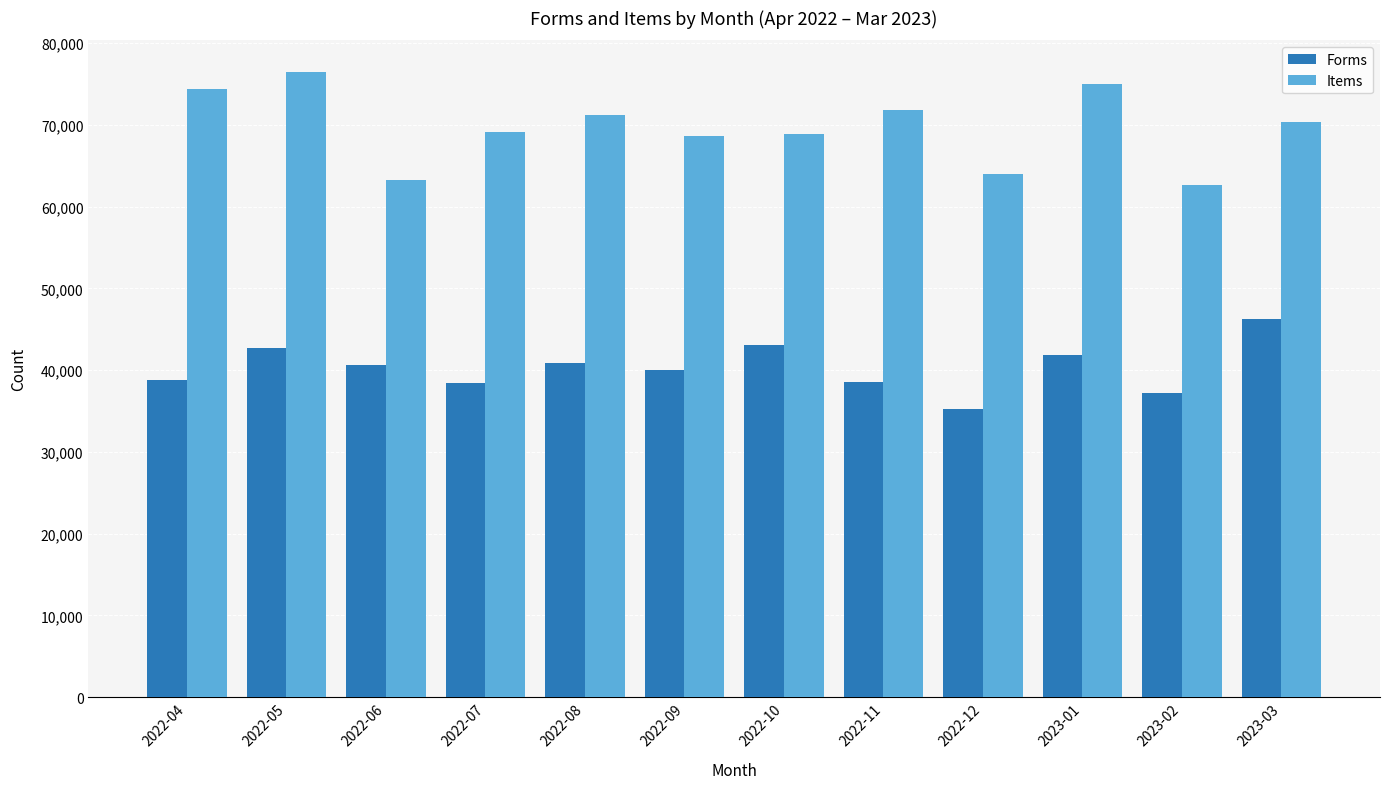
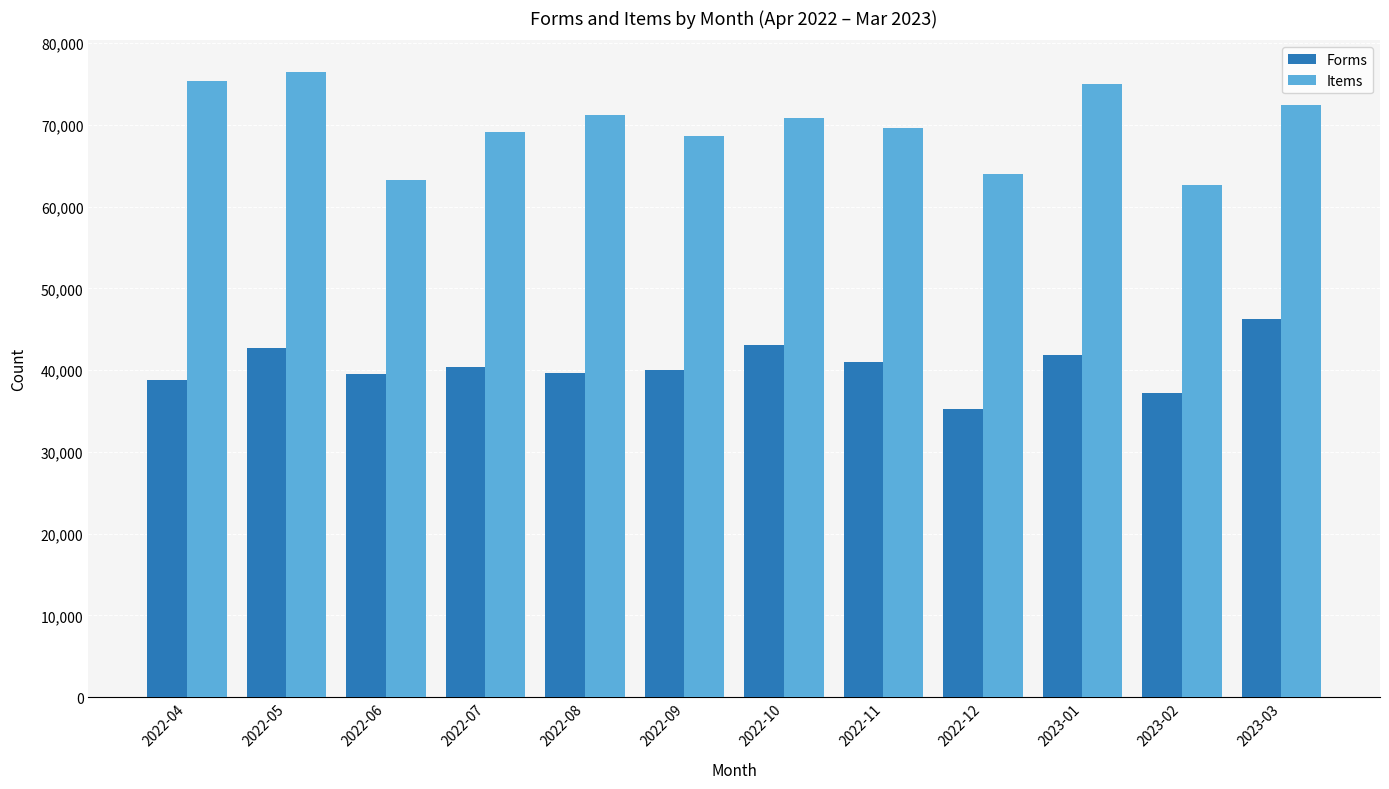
Items, 2022-04: 74,000 -> 75,000
Forms, 2022-06: 41,000 -> 39,000
Forms, 2022-07: 38,000 -> 40,000
Forms, 2022-08: 41,000 -> 40,000
Items, 2022-10: 69,000 -> 71,000
Forms, 2022-11: 39,000 -> 41,000
Items, 2022-11: 72,000 -> 70,000
Items, 2023-03: 70,000 -> 72,000
